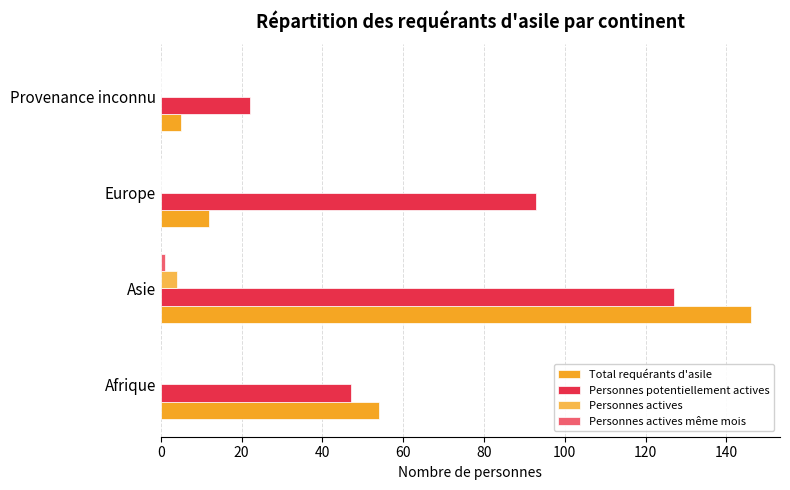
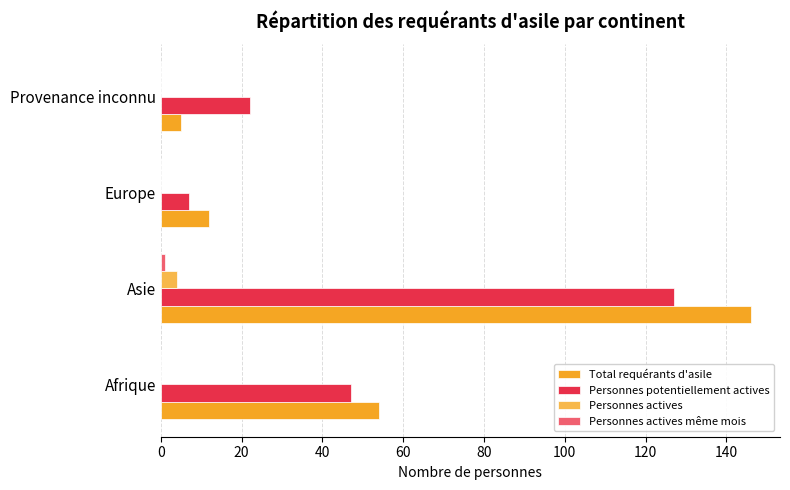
Personnes potentiellement actives, Europe: 93 -> 7
